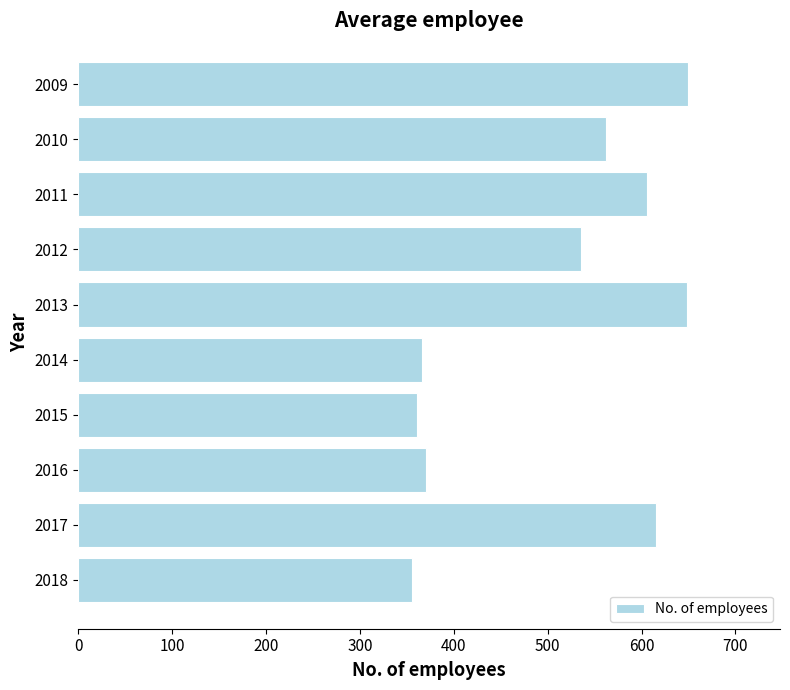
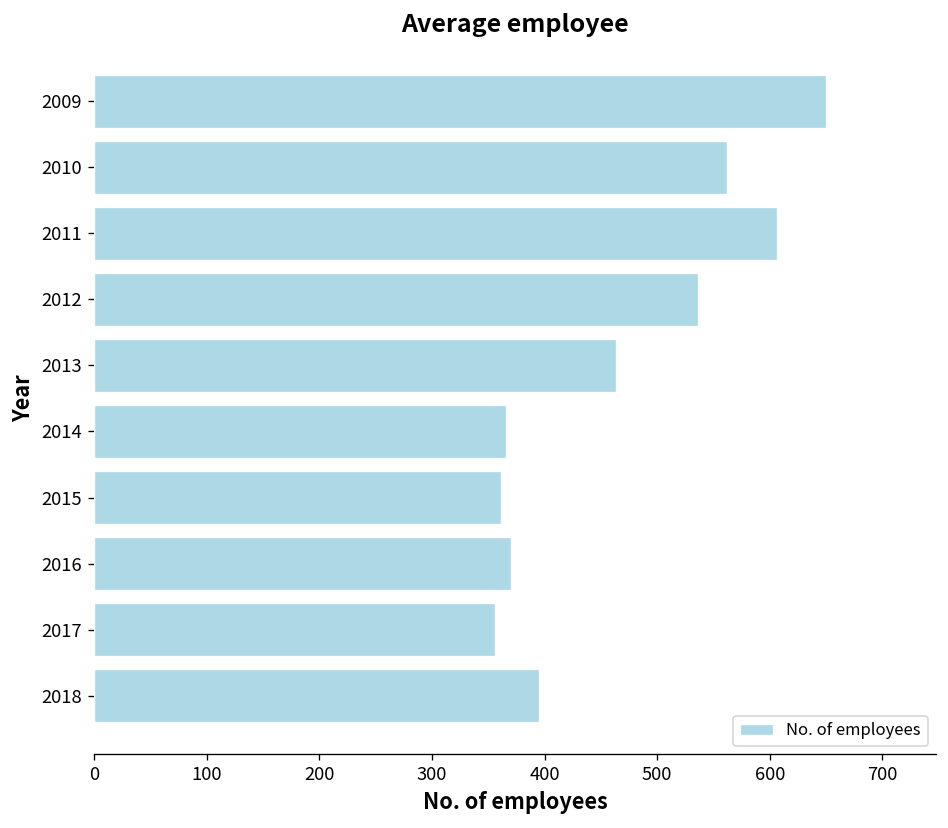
2013: 650 -> 460
2017: 620 -> 360
2018: 360 -> 400
